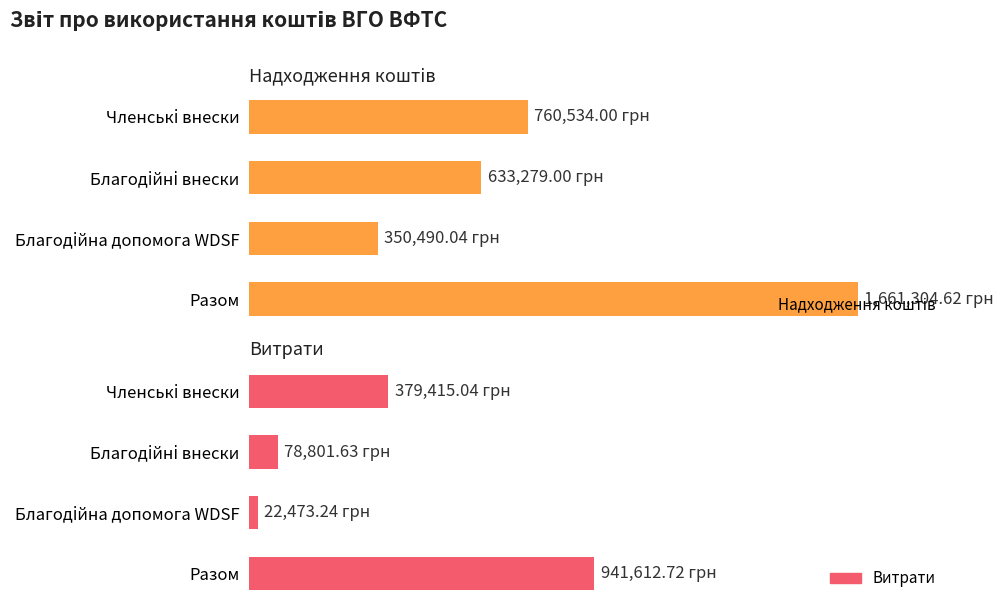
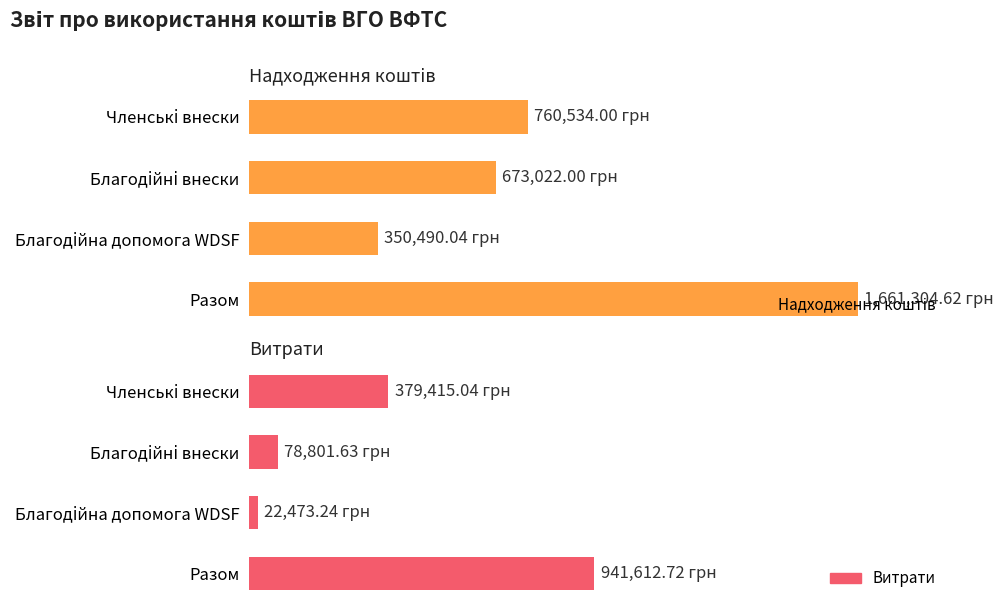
Надходження коштів, Благодійні внески: 633,279.00 -> 673,022.00
